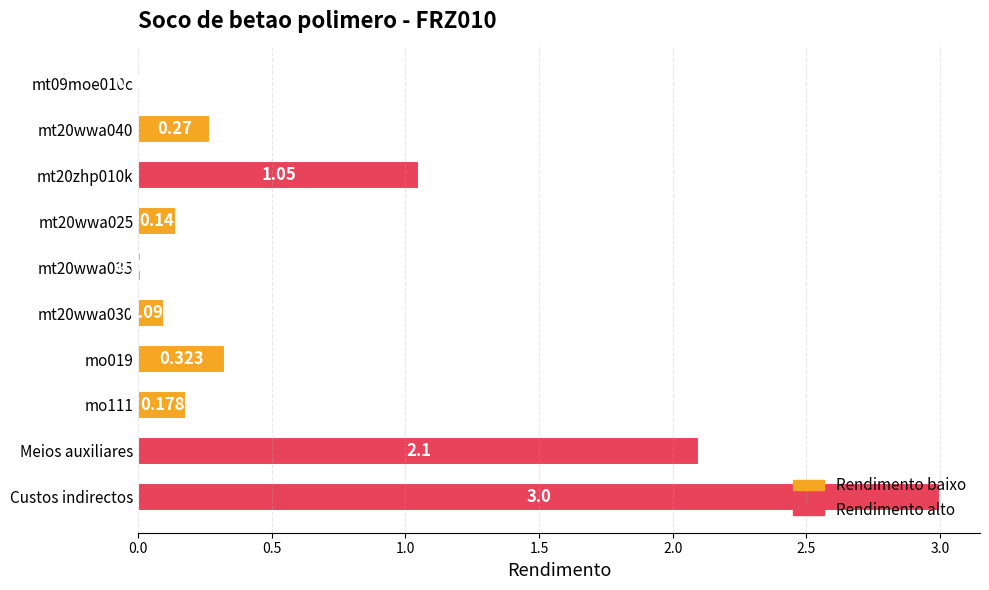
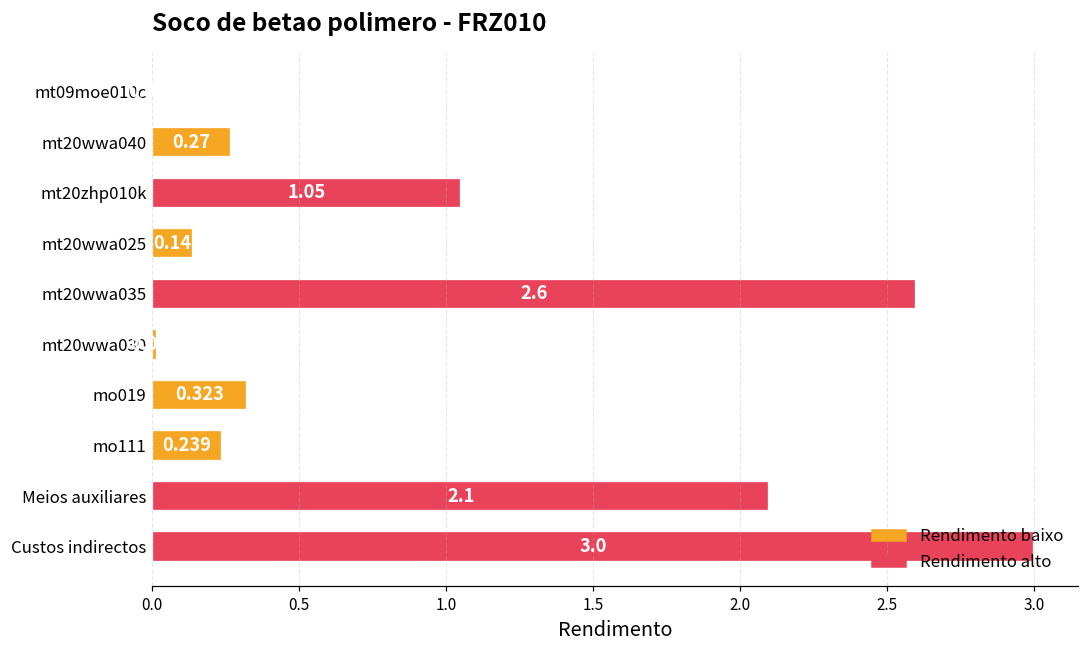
mt20wwa035: 0.01 -> 2.60
mt20wwa030: 0.10 -> 0.02
mo111: 0.178 -> 0.239
